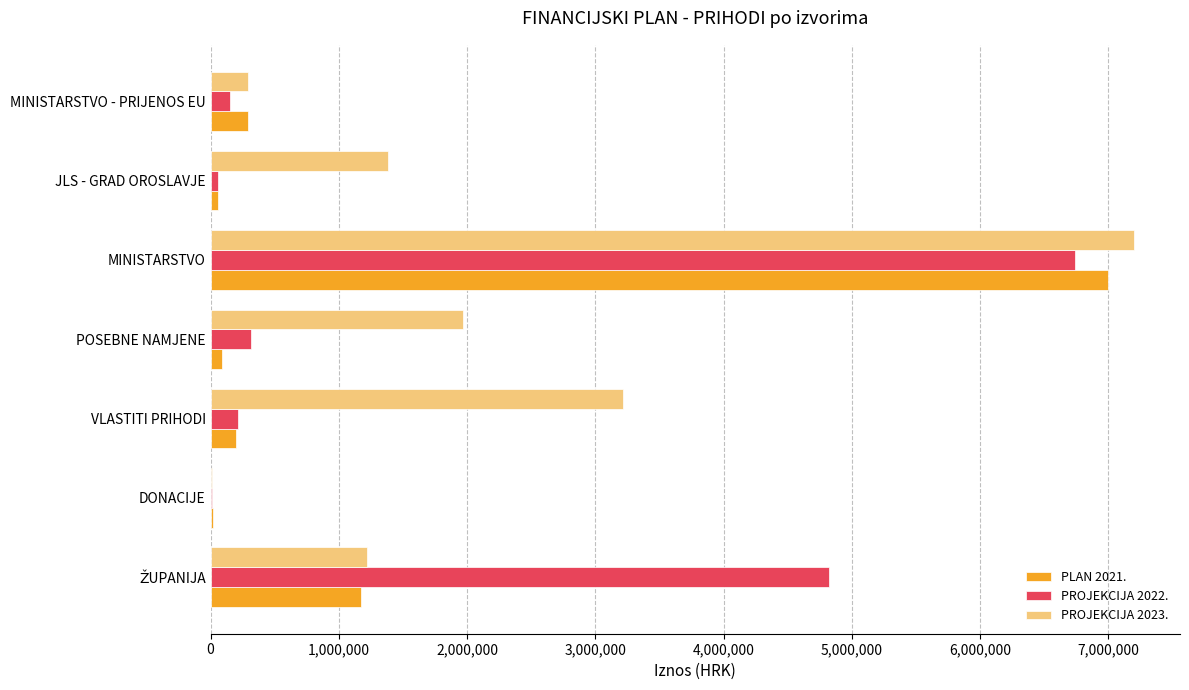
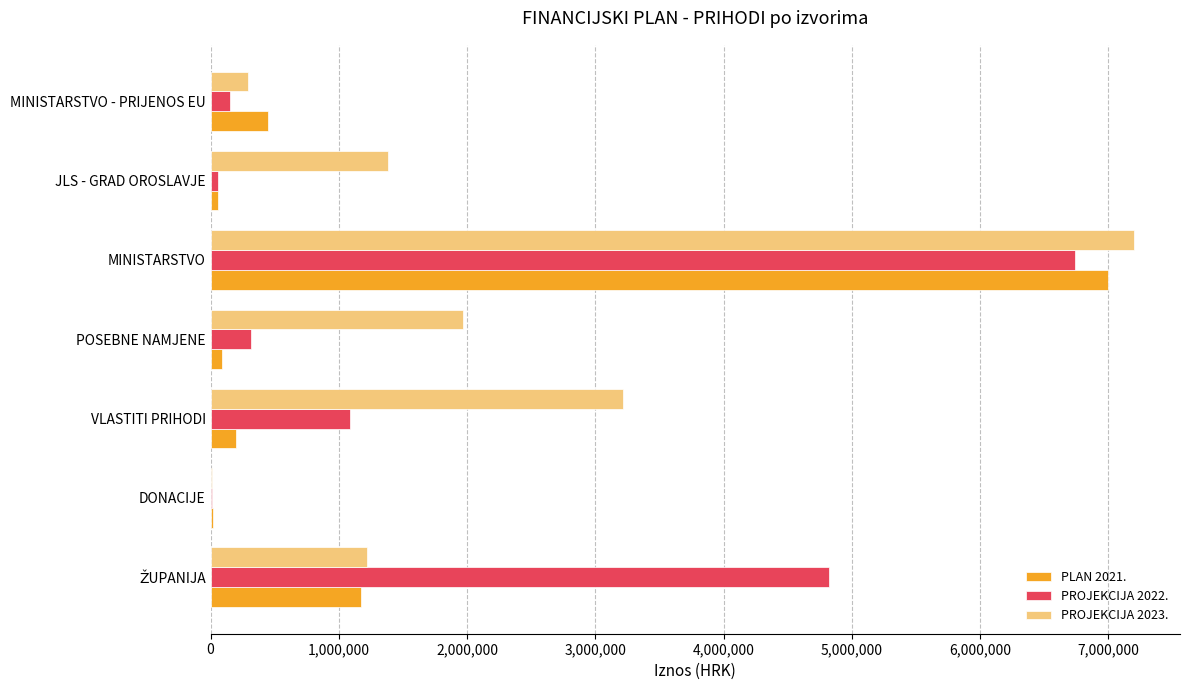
PLAN 2021., MINISTARSTVO - PRIJENOS EU: 290,000 -> 440,000
PROJEKCIJA 2022., VLASTITI PRIHODI: 210,000 -> 1,090,000
